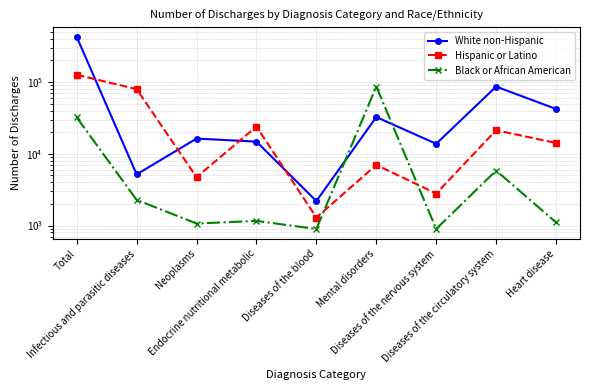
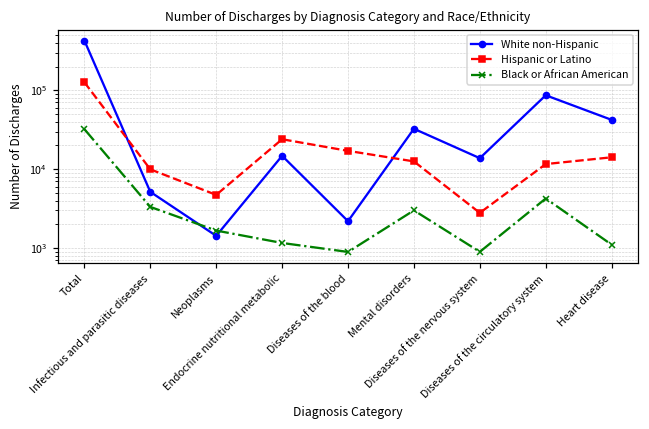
Hispanic or Latino, Infectious and parasitic diseases: 80000 -> 10000
Black or African American, Infectious and parasitic diseases: 2300 -> 3000
White non-Hispanic, Neoplasms: 16000 -> 1400
Black or African American, Neoplasms: 1100 -> 1700
Hispanic or Latino, Diseases of the blood: 1300 -> 17000
Hispanic or Latino, Mental disorders: 7000 -> 13000
Black or African American, Mental disorders: 90000 -> 3000
Hispanic or Latino, Diseases of the circulatory system: 21000 -> 12000
Black or African American, Diseases of the circulatory system: 6000 -> 4000
